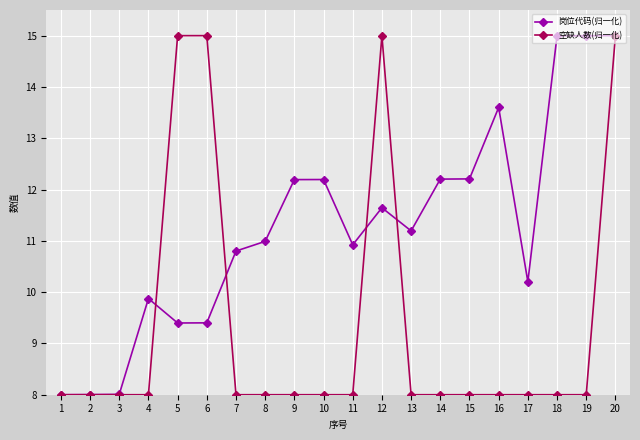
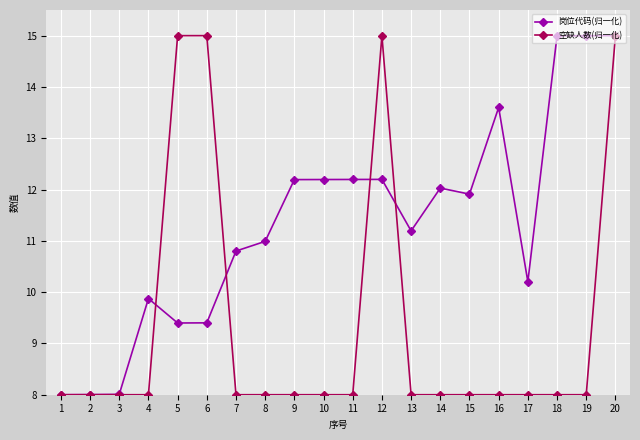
岗位代码(归一化), 11: 10.9 -> 12.2
岗位代码(归一化), 12: 11.6 -> 12.2
岗位代码(归一化), 14: 12.2 -> 12.0
岗位代码(归一化), 15: 12.2 -> 11.9
